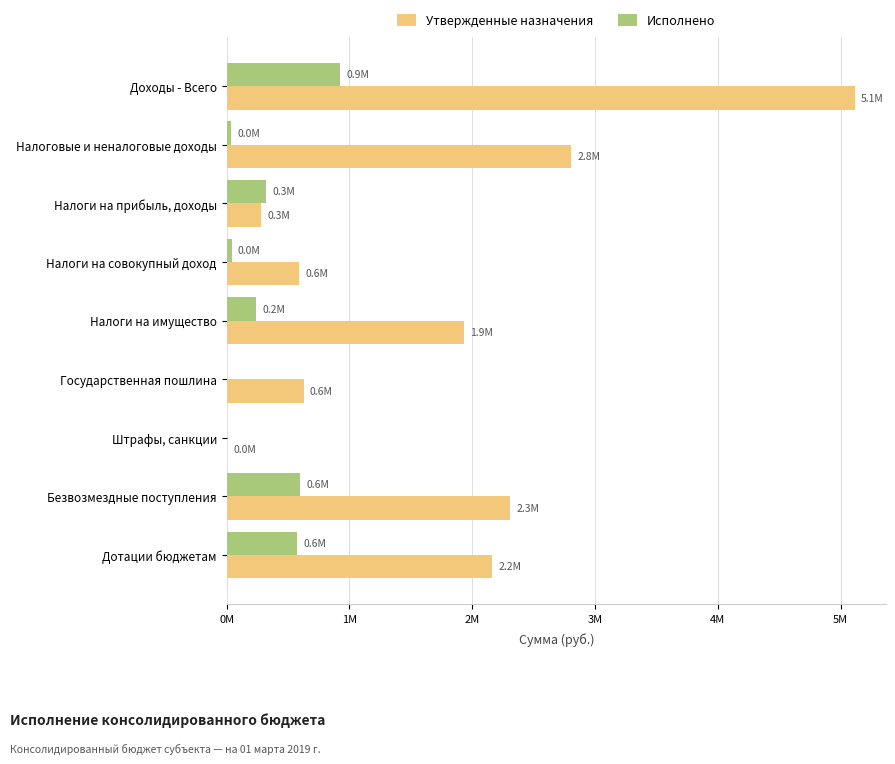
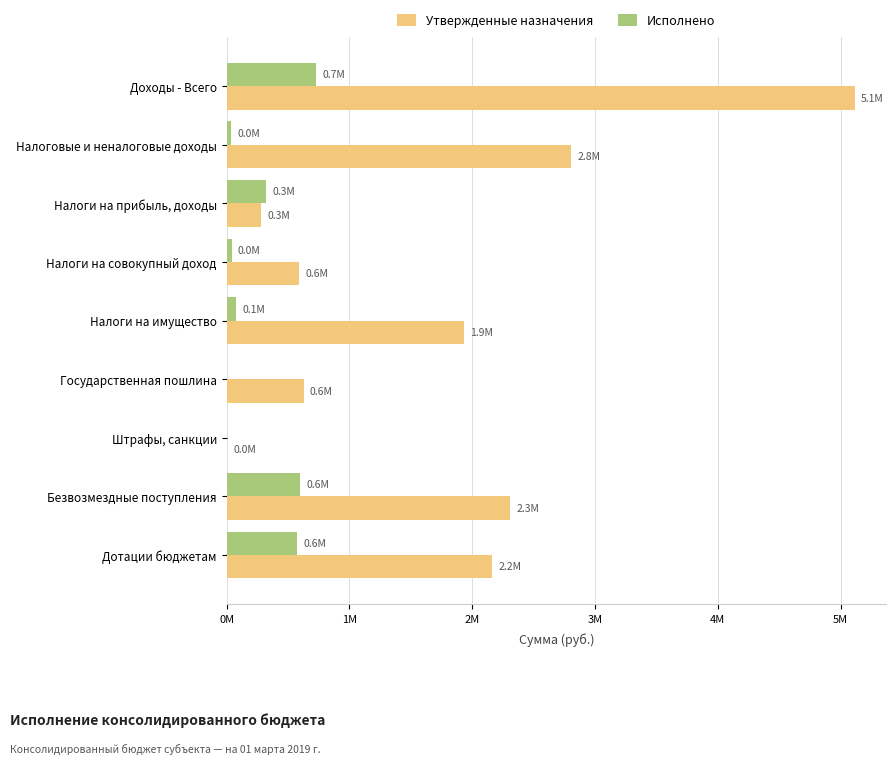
Исполнено, Доходы - Всего: 0.9M -> 0.7M
Исполнено, Налоги на имущество: 0.2M -> 0.1M
